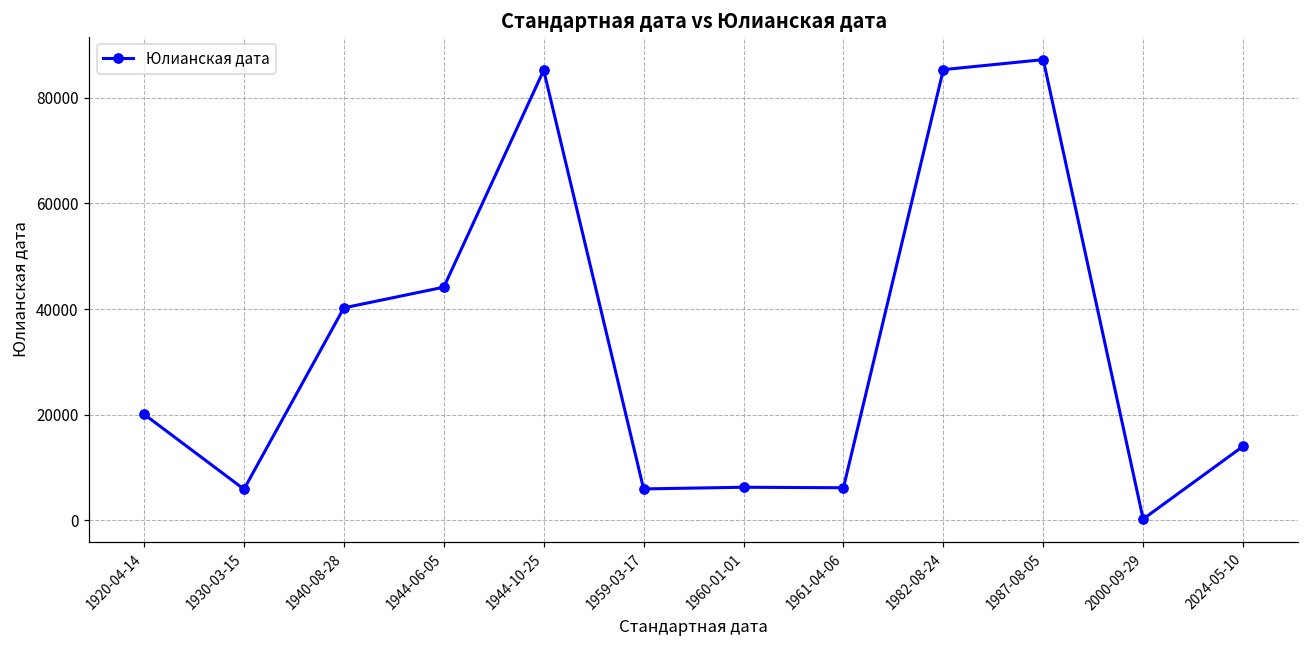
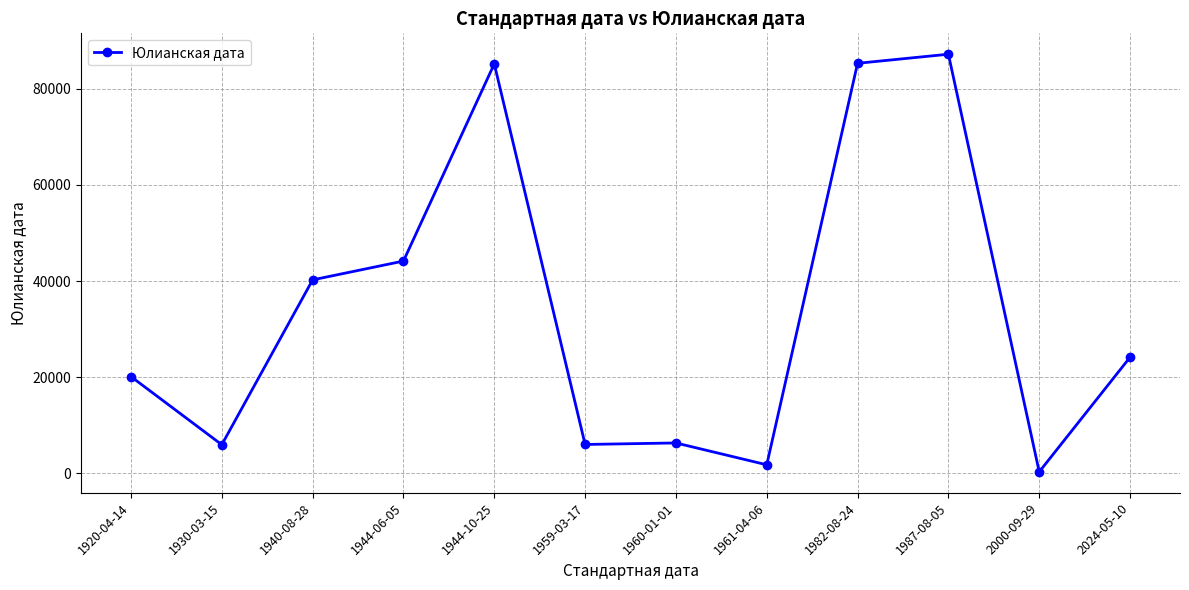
1961-04-06: 6000 -> 2000
2024-05-10: 14000 -> 24000
